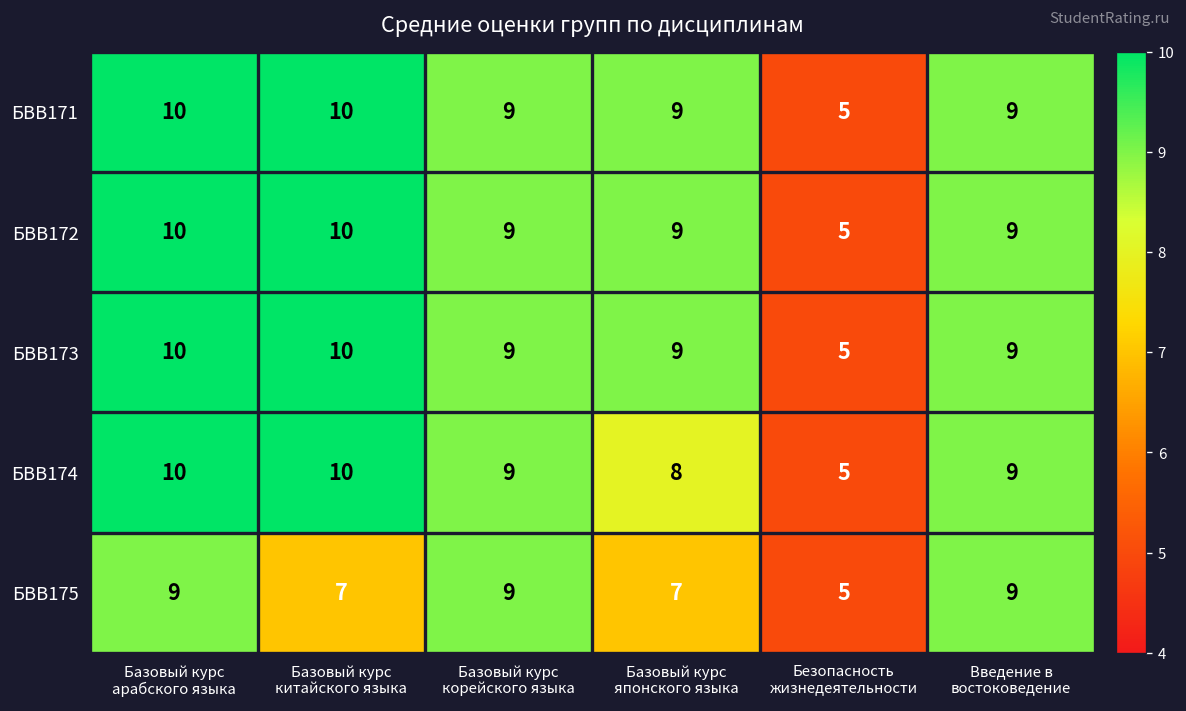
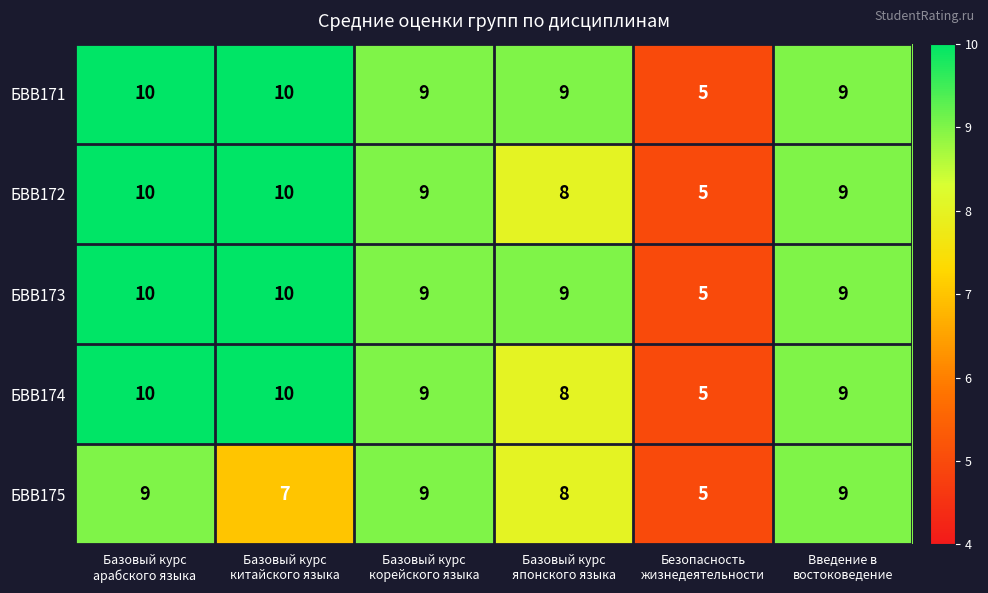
БВВ172, Базовый курс японского языка: 9 -> 8
БВВ175, Базовый курс японского языка: 7 -> 8
